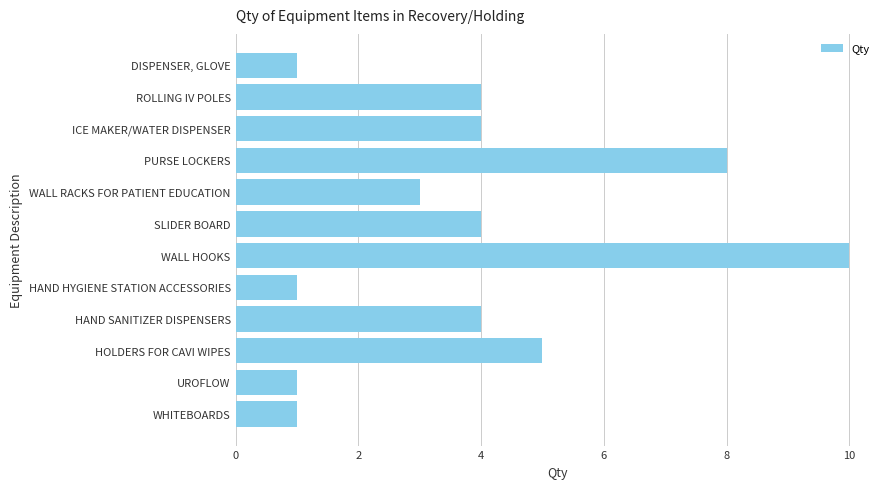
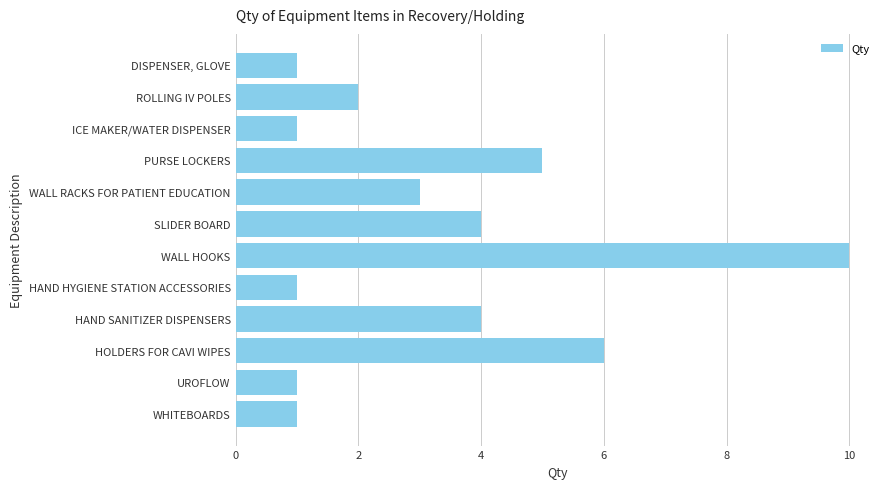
ROLLING IV POLES: 4 -> 2
ICE MAKER/WATER DISPENSER: 4 -> 1
PURSE LOCKERS: 8 -> 5
HOLDERS FOR CAVI WIPES: 5 -> 6
